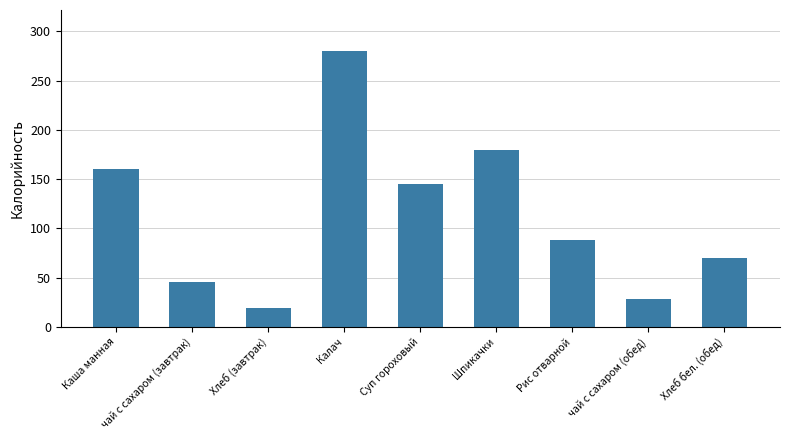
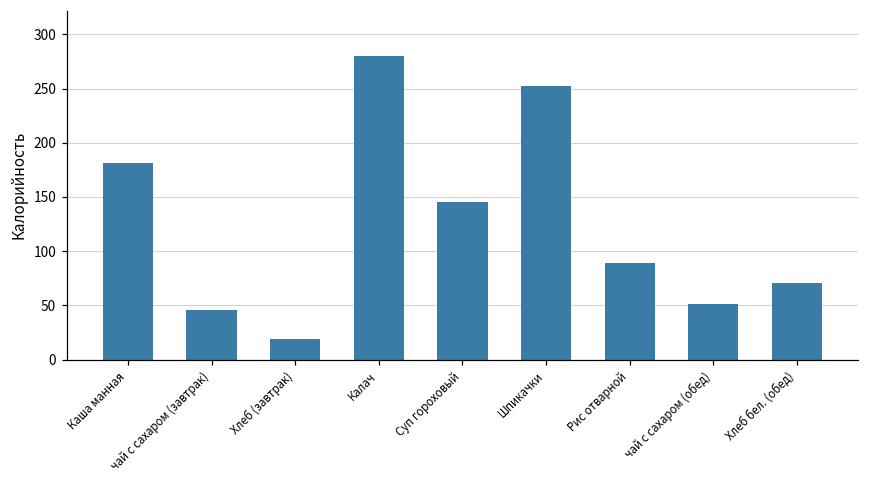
Каша манная: 160 -> 180
Шпикачки: 180 -> 250
чай с сахаром (обед): 30 -> 50
